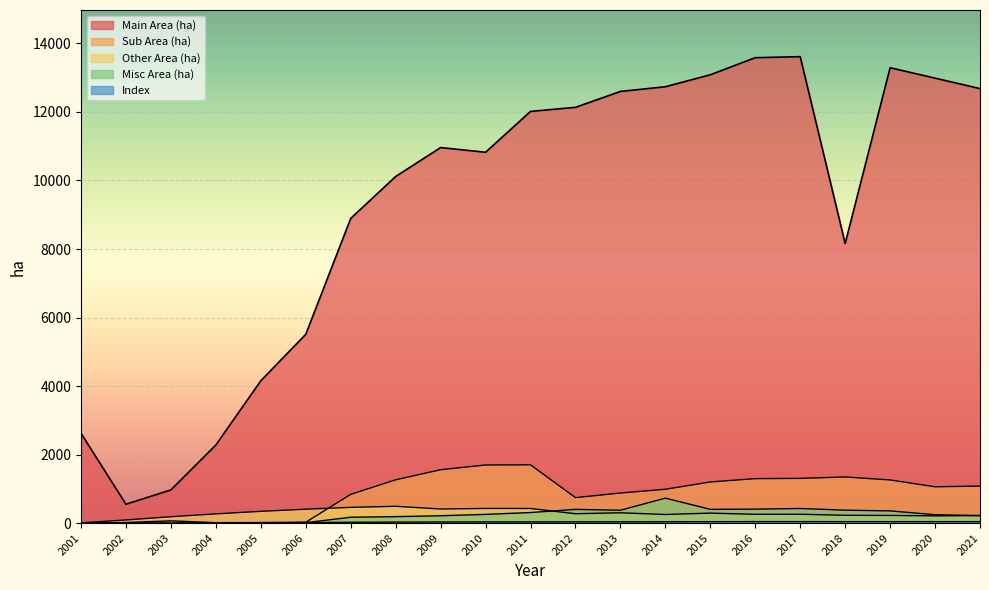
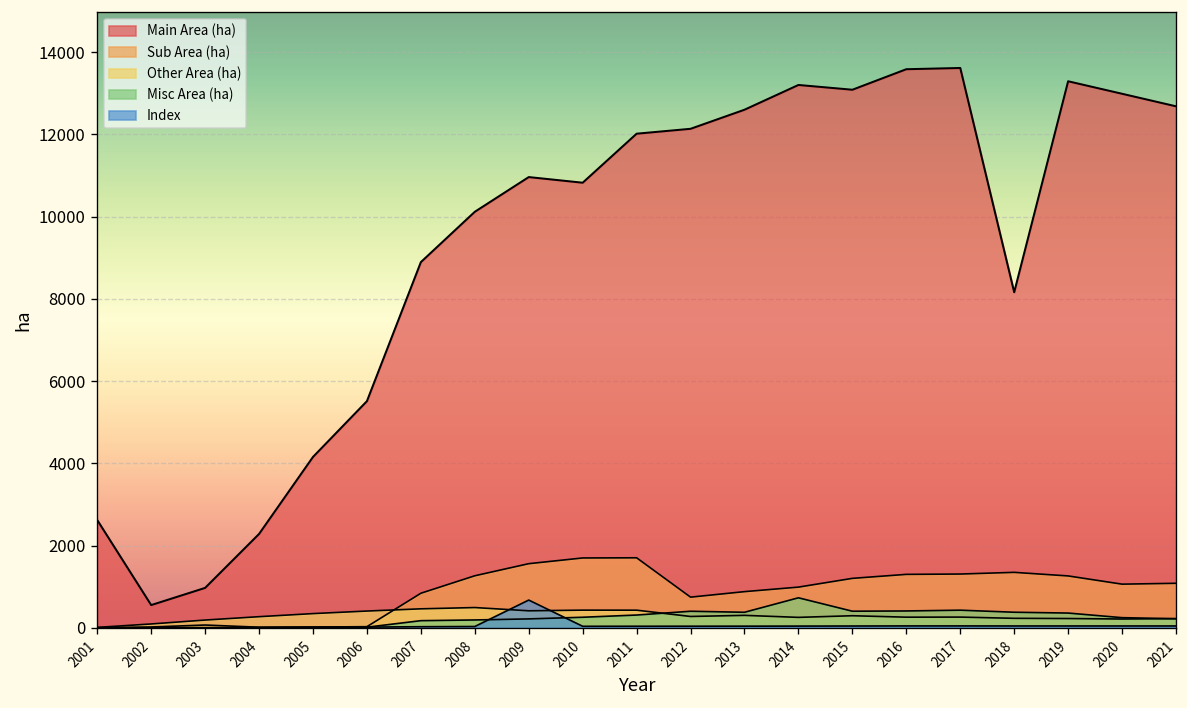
Index, 2009: 0 -> 700
Main Area (ha), 2014: 12700 -> 13200
